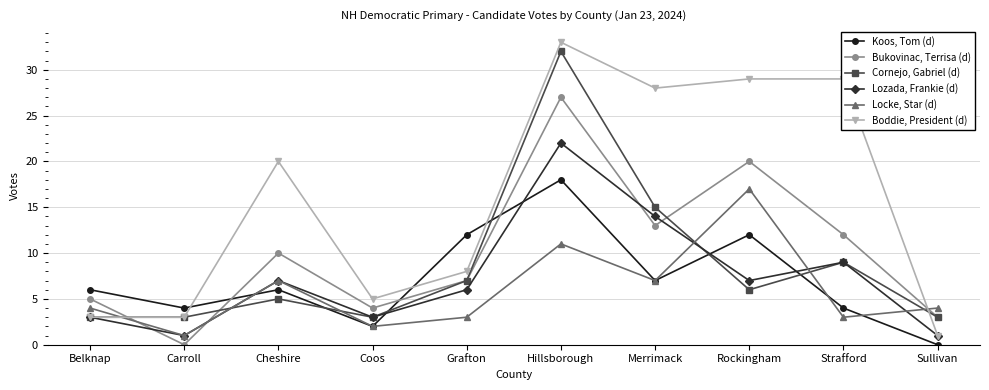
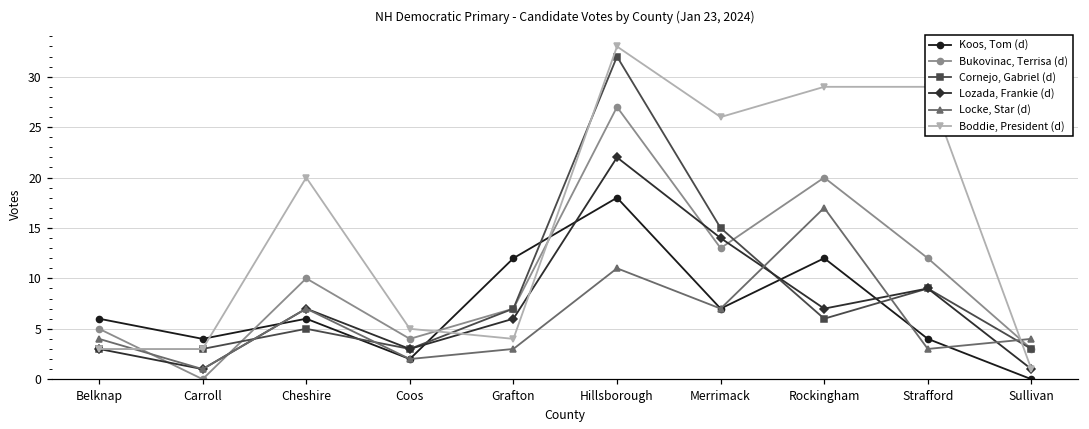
Boddie, President (d), Grafton: 8 -> 4
Boddie, President (d), Merrimack: 28 -> 26
